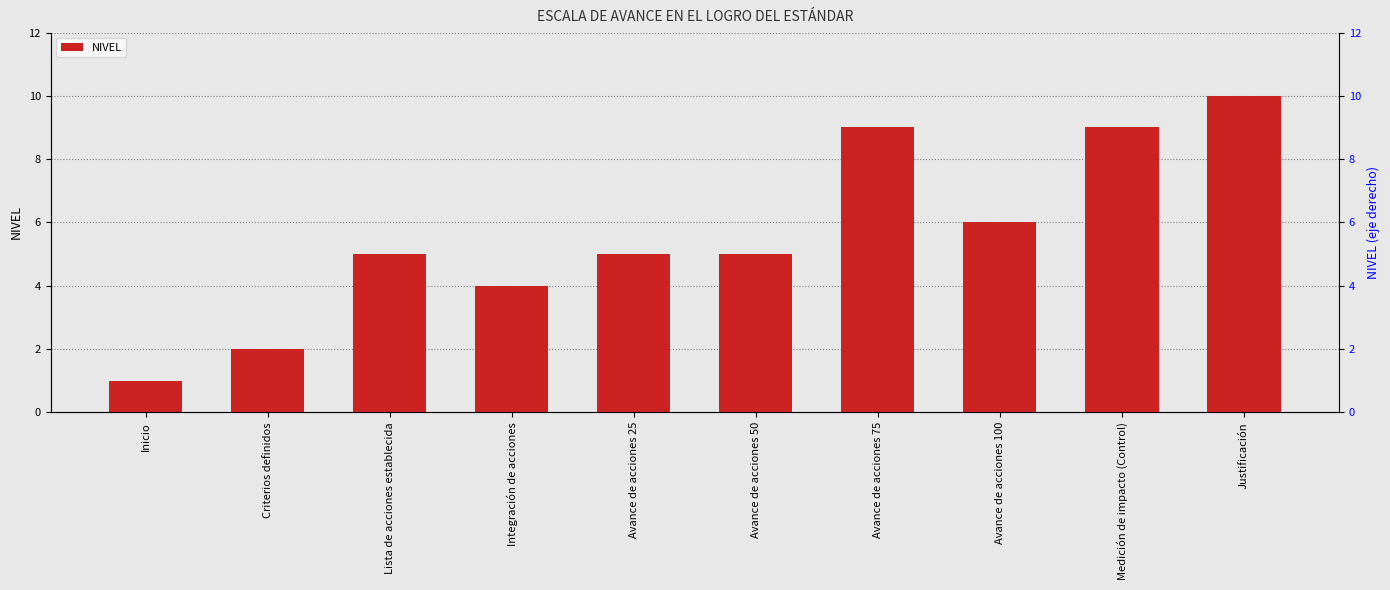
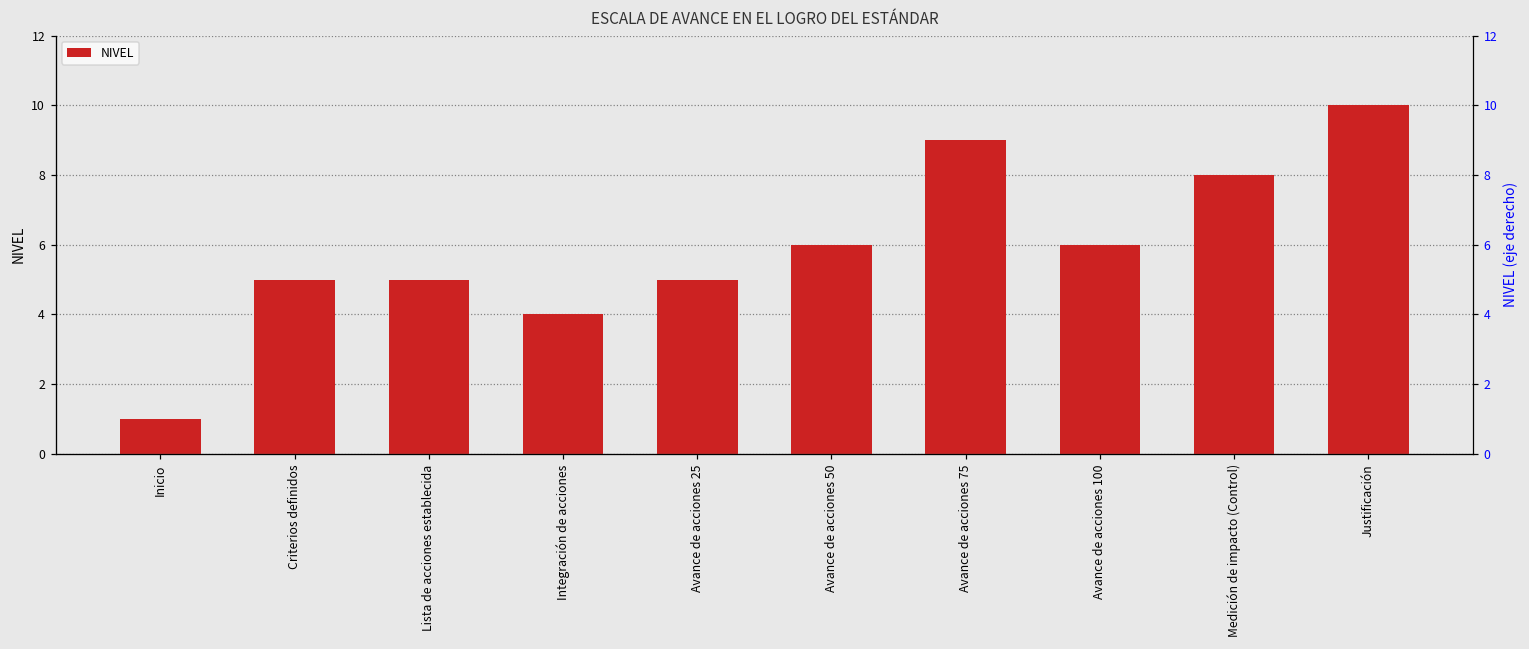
Criterios definidos: 2 -> 5
Avance de acciones 50: 5 -> 6
Medición de impacto (Control): 9 -> 8
